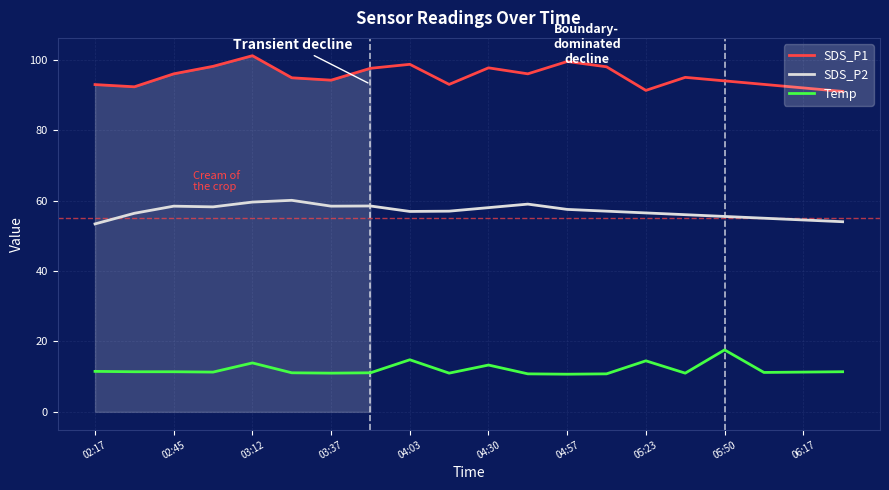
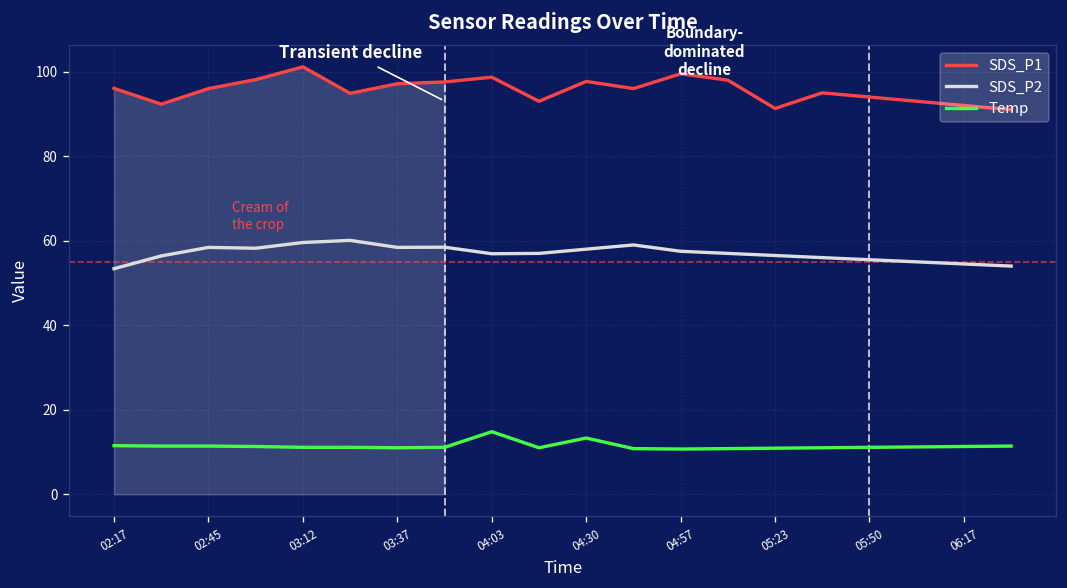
SDS_P1, 02:17: 93 -> 96
Temp, 03:12: 14 -> 11
SDS_P1, 03:37: 94 -> 97
Temp, 05:23: 15 -> 11
Temp, 05:50: 18 -> 11
